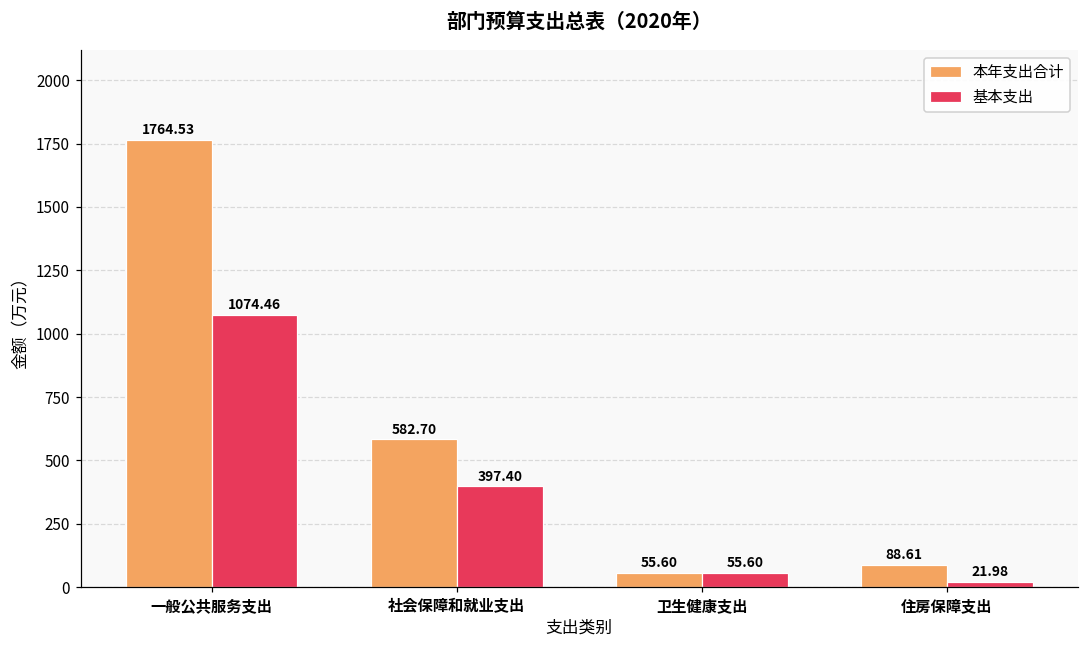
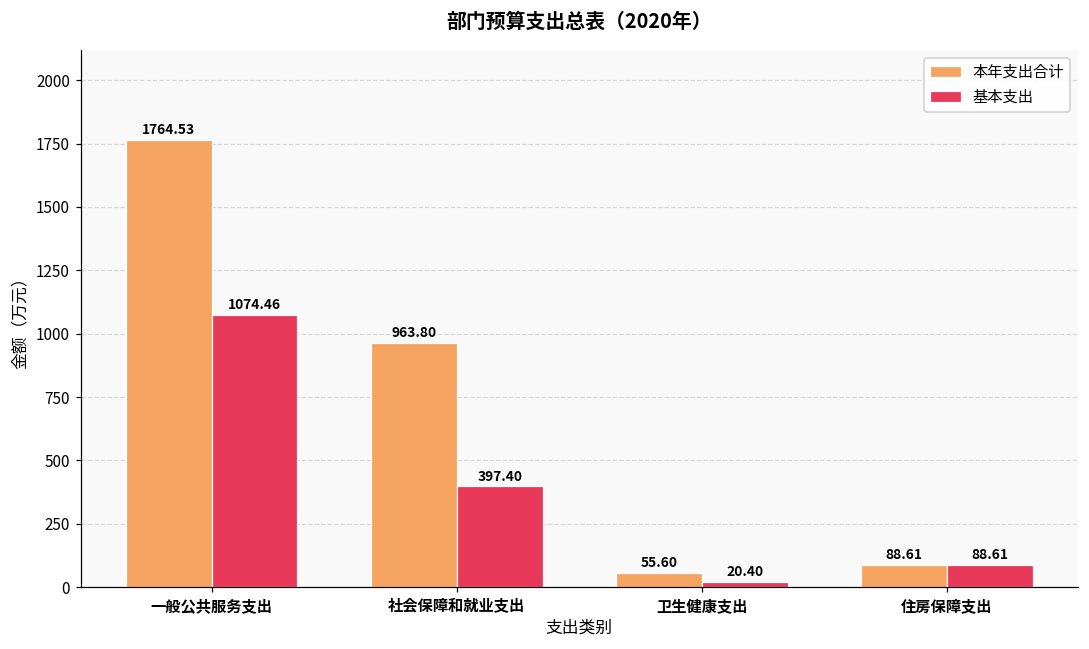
本年支出合计, 社会保障和就业支出: 582.70 -> 963.80
基本支出, 卫生健康支出: 55.60 -> 20.40
基本支出, 住房保障支出: 21.98 -> 88.61
